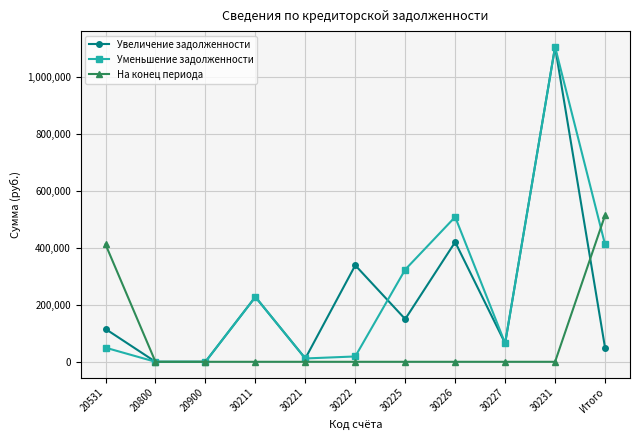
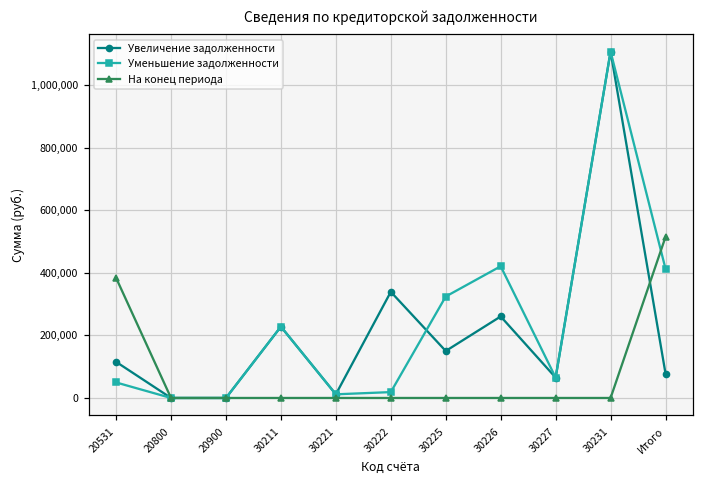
На конец периода, 20531: 410,000 -> 380,000
Увеличение задолженности, 30226: 420,000 -> 260,000
Уменьшение задолженности, 30226: 510,000 -> 420,000
Увеличение задолженности, Итого: 50,000 -> 80,000
